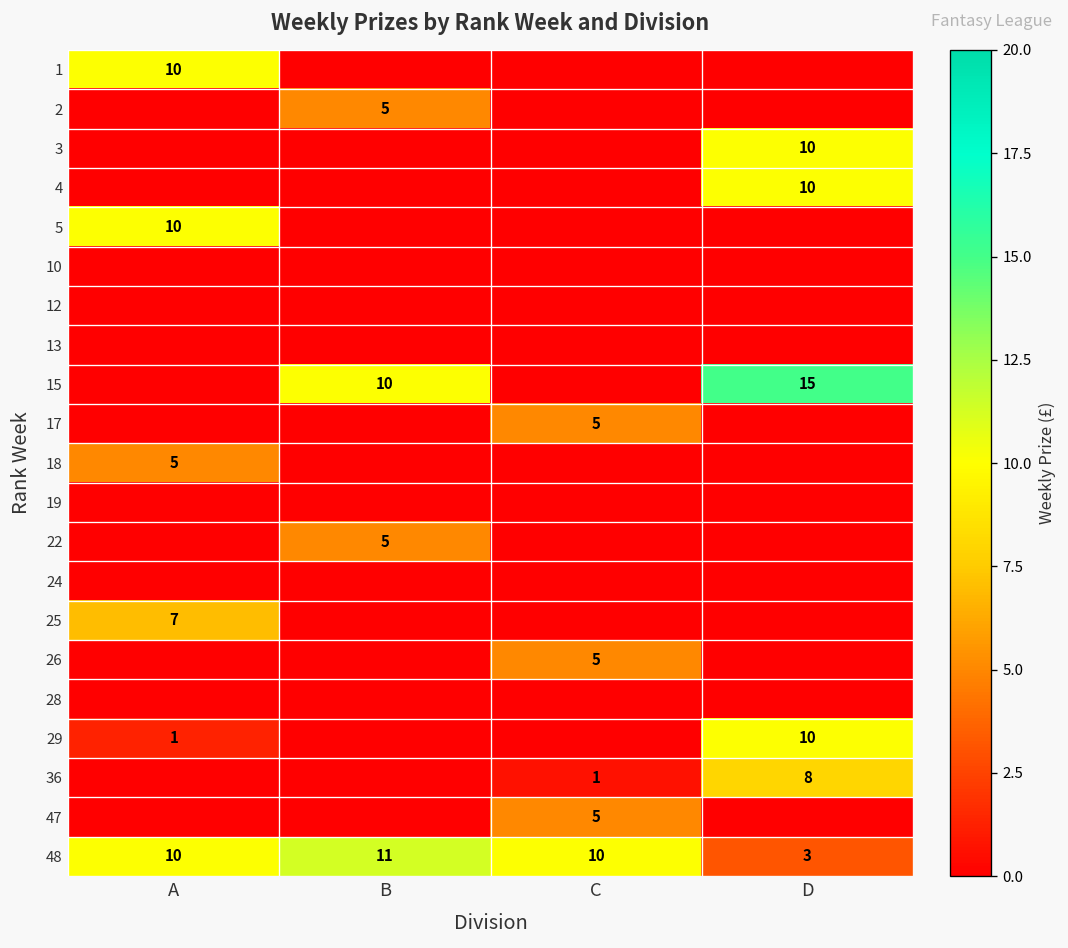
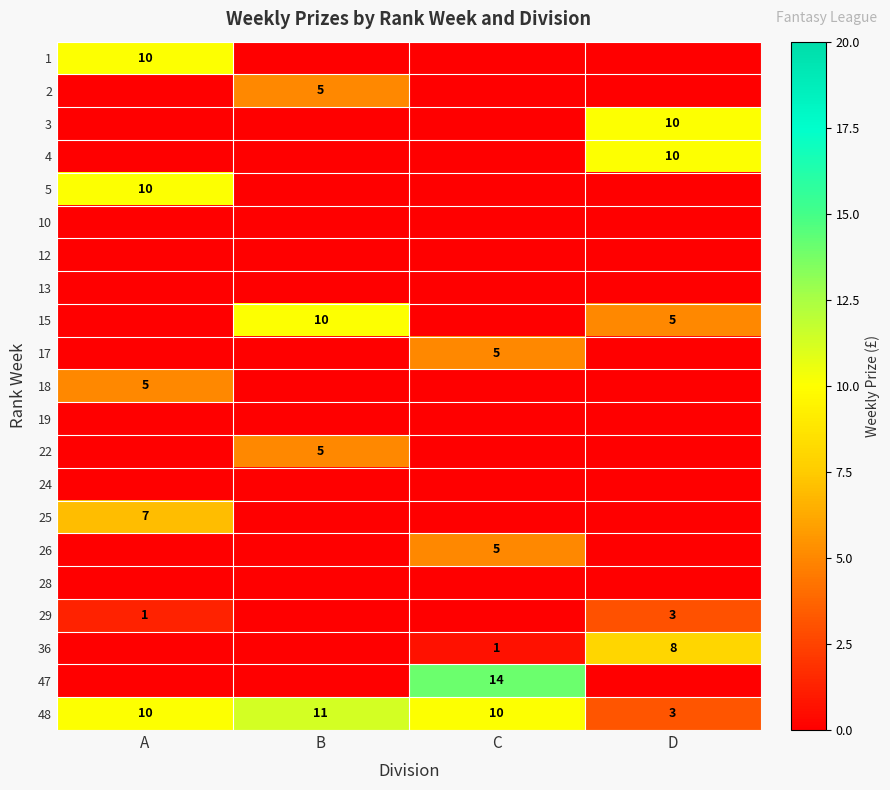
15, D: 15 -> 5
29, D: 10 -> 3
47, C: 5 -> 14
